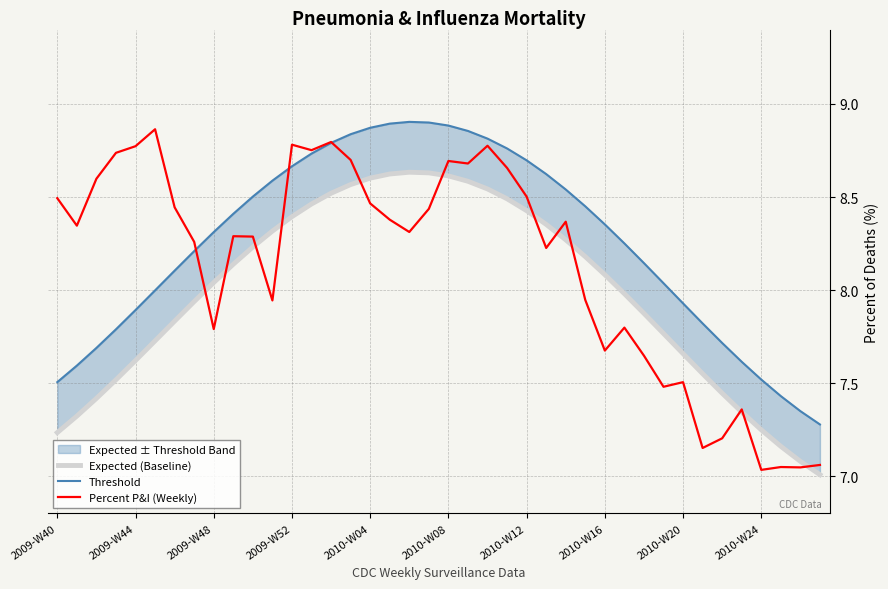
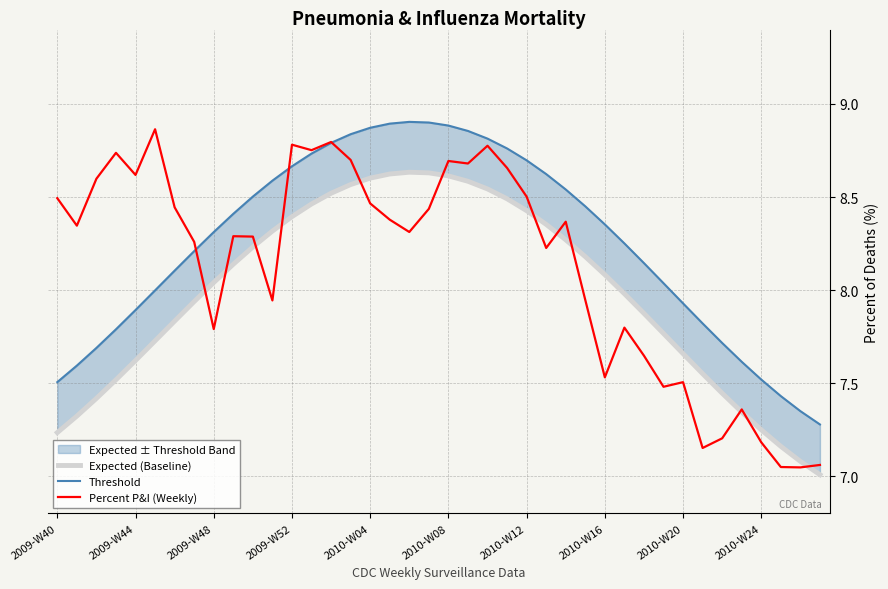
Percent P&I (Weekly), 2009-W44: 8.77 -> 8.62
Percent P&I (Weekly), 2010-W16: 7.67 -> 7.53
Percent P&I (Weekly), 2010-W24: 7.03 -> 7.18
